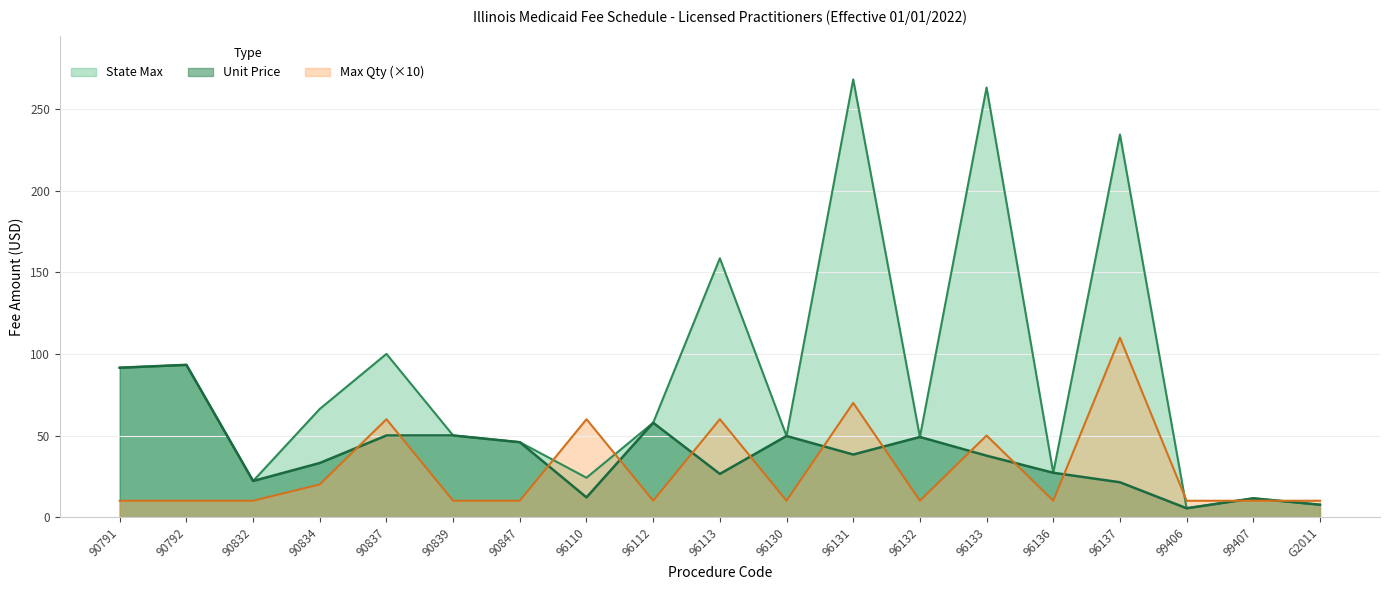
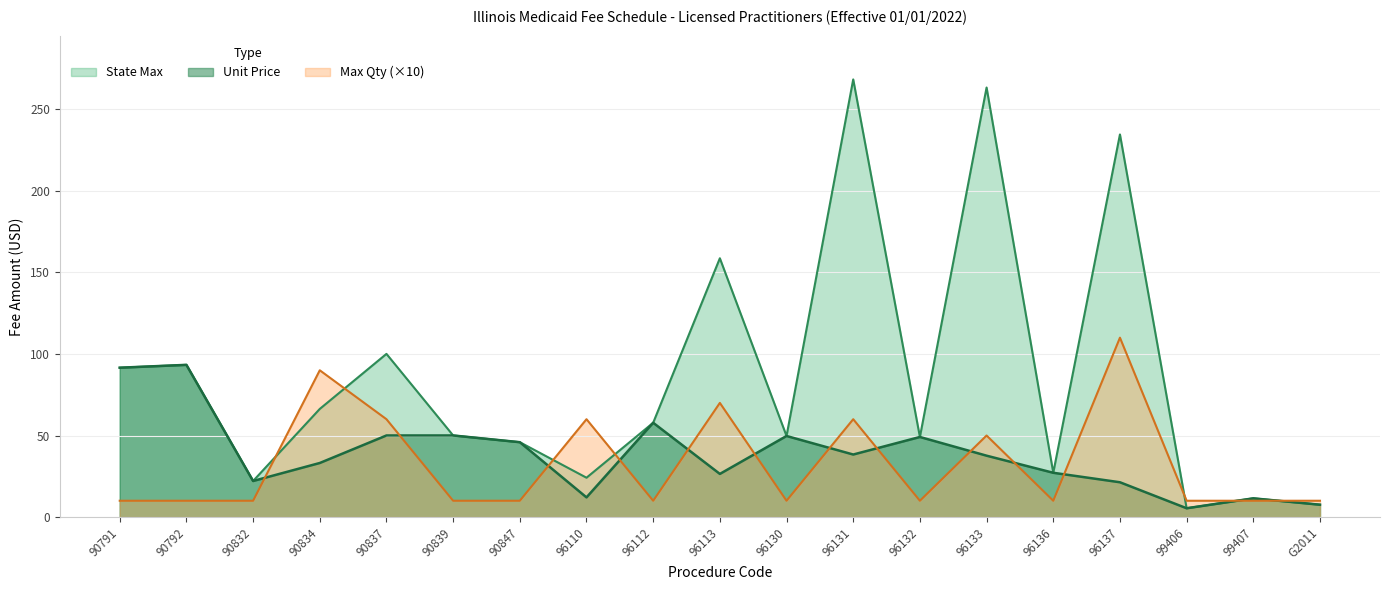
Max Qty (×10), 90834: 20 -> 90
Max Qty (×10), 96113: 60 -> 70
Max Qty (×10), 96131: 70 -> 60
